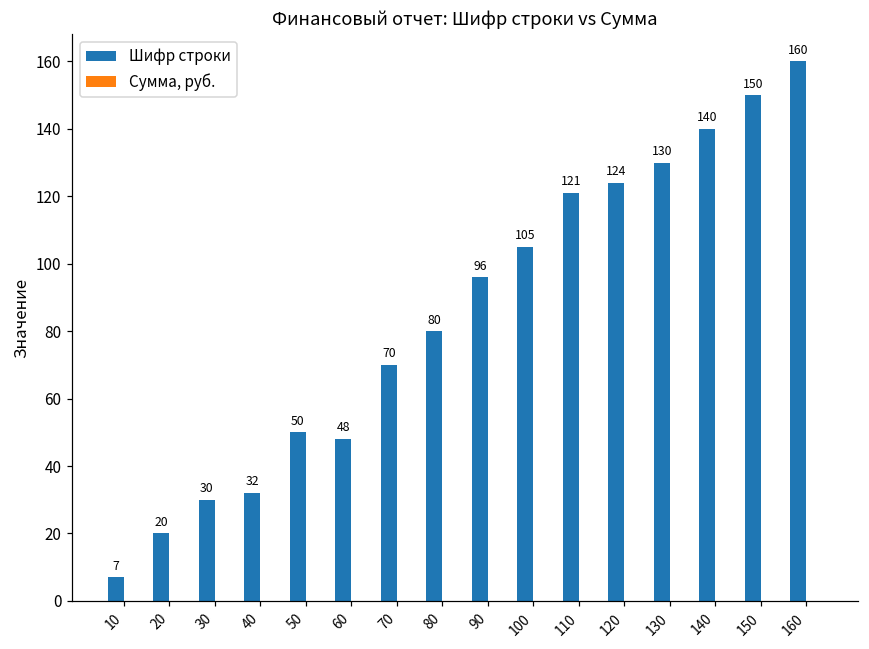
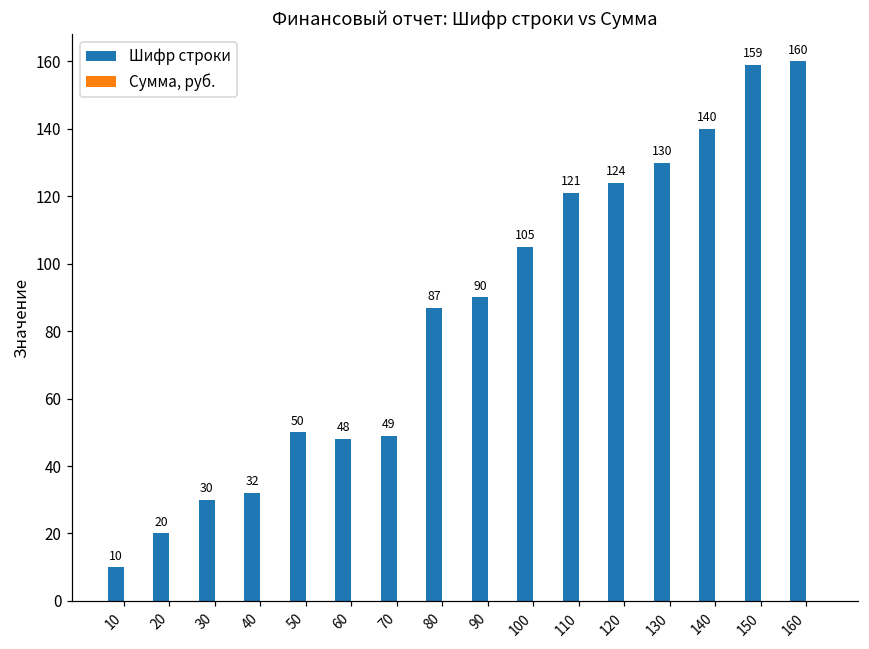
Шифр строки, 10: 7 -> 10
Шифр строки, 70: 70 -> 49
Шифр строки, 80: 80 -> 87
Шифр строки, 90: 96 -> 90
Шифр строки, 150: 150 -> 159
